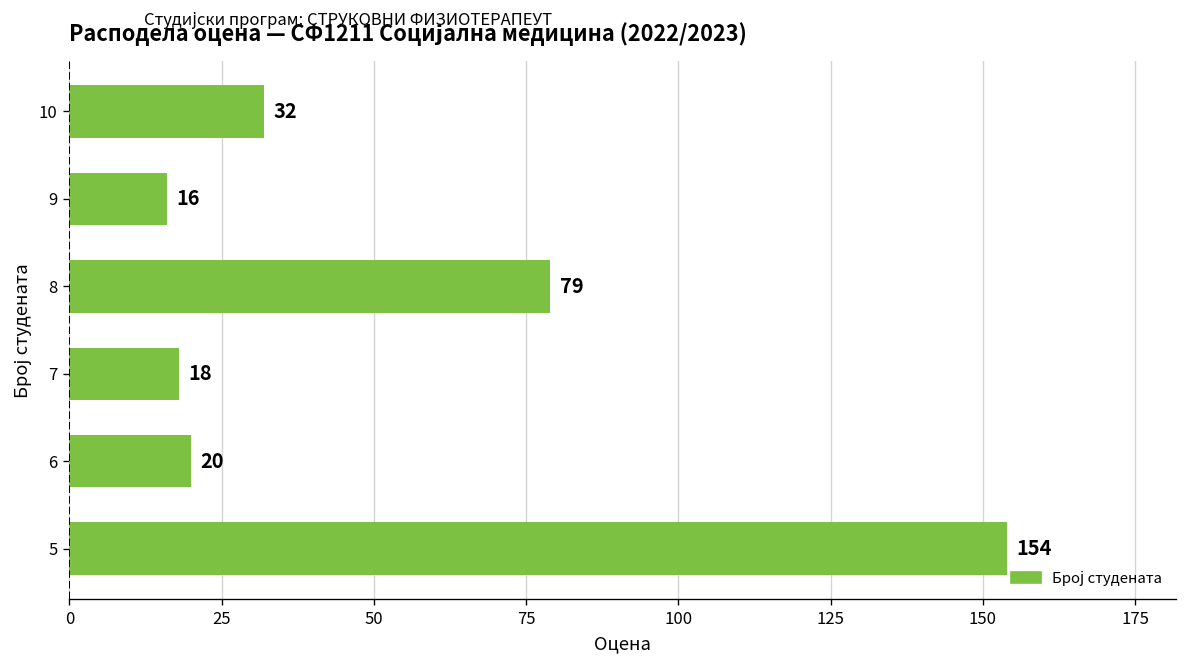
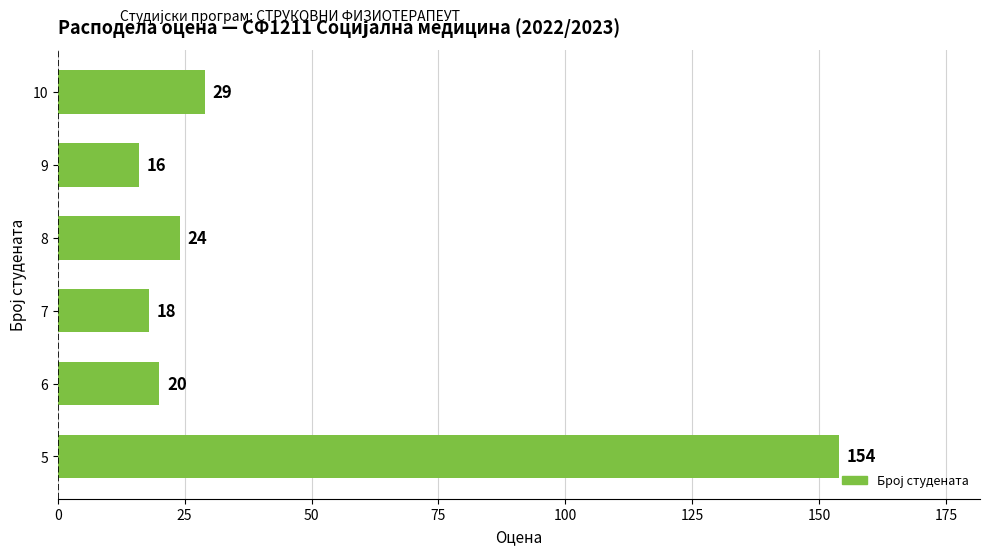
10: 32 -> 29
8: 79 -> 24
